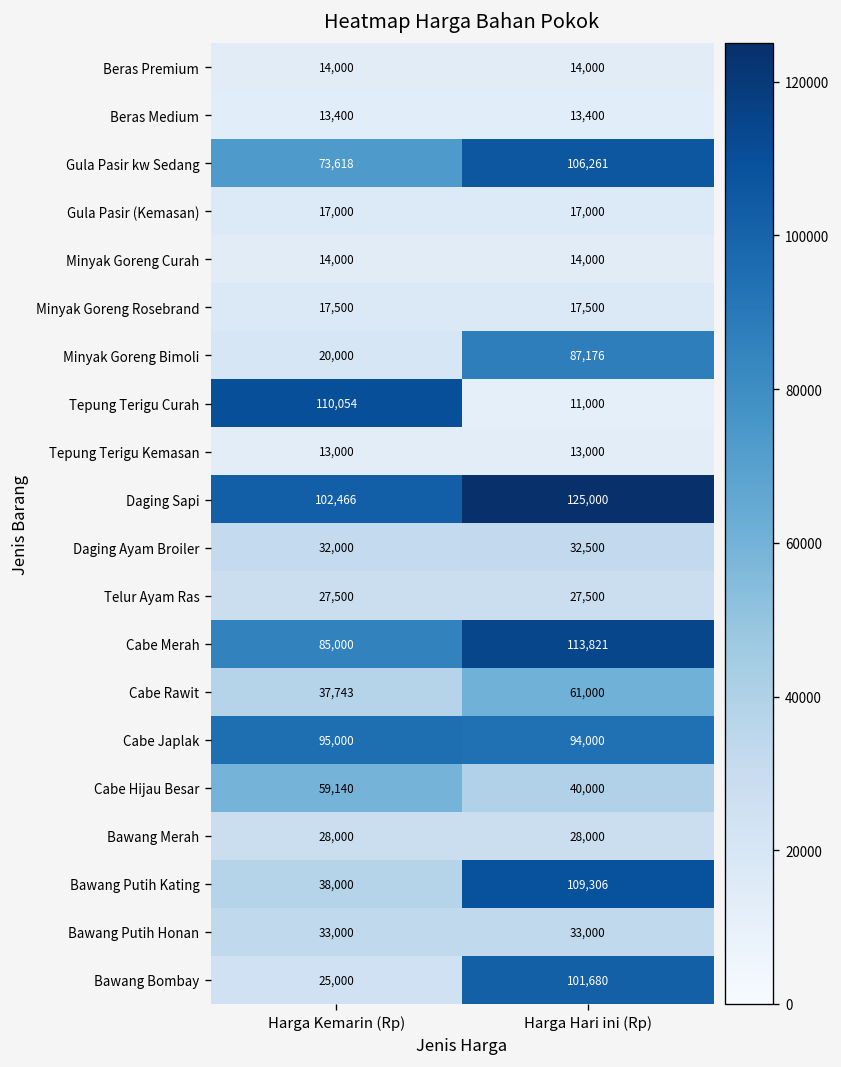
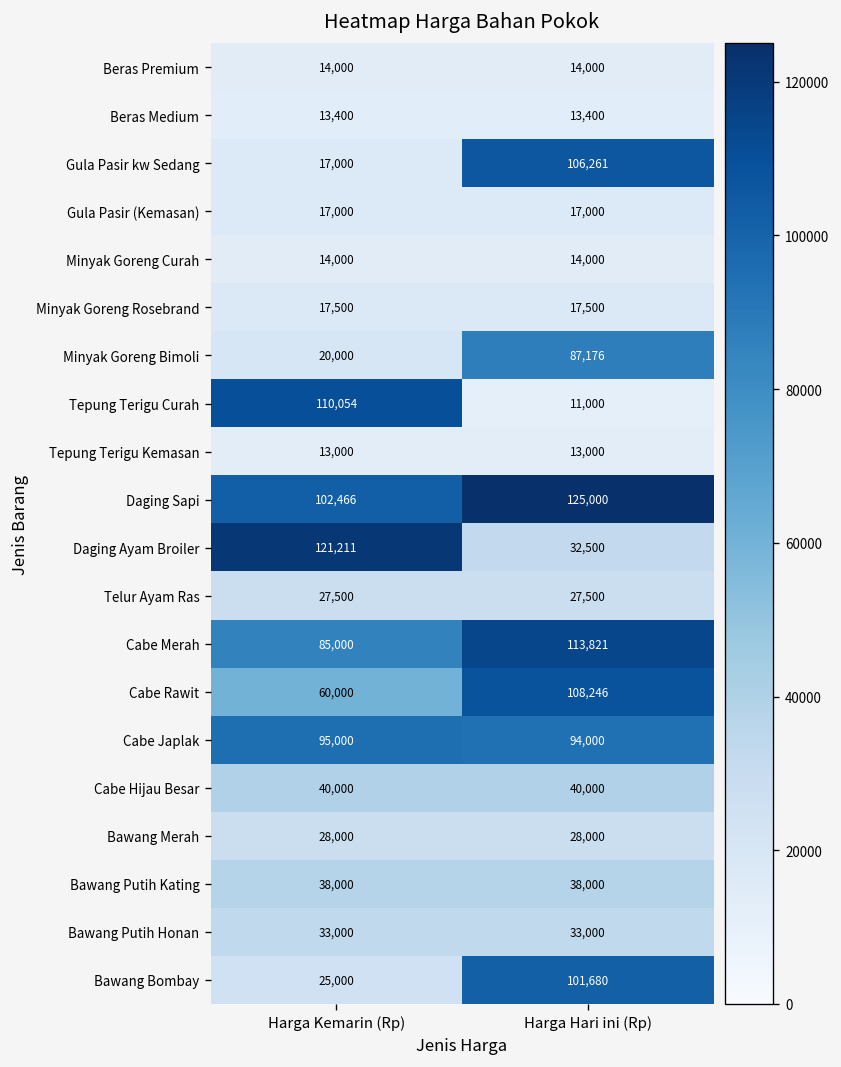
Gula Pasir kw Sedang, Harga Kemarin (Rp): 73,618 -> 17,000
Daging Ayam Broiler, Harga Kemarin (Rp): 32,000 -> 121,211
Cabe Rawit, Harga Kemarin (Rp): 37,743 -> 60,000
Cabe Rawit, Harga Hari ini (Rp): 61,000 -> 108,246
Cabe Hijau Besar, Harga Kemarin (Rp): 59,140 -> 40,000
Bawang Putih Kating, Harga Hari ini (Rp): 109,306 -> 38,000
